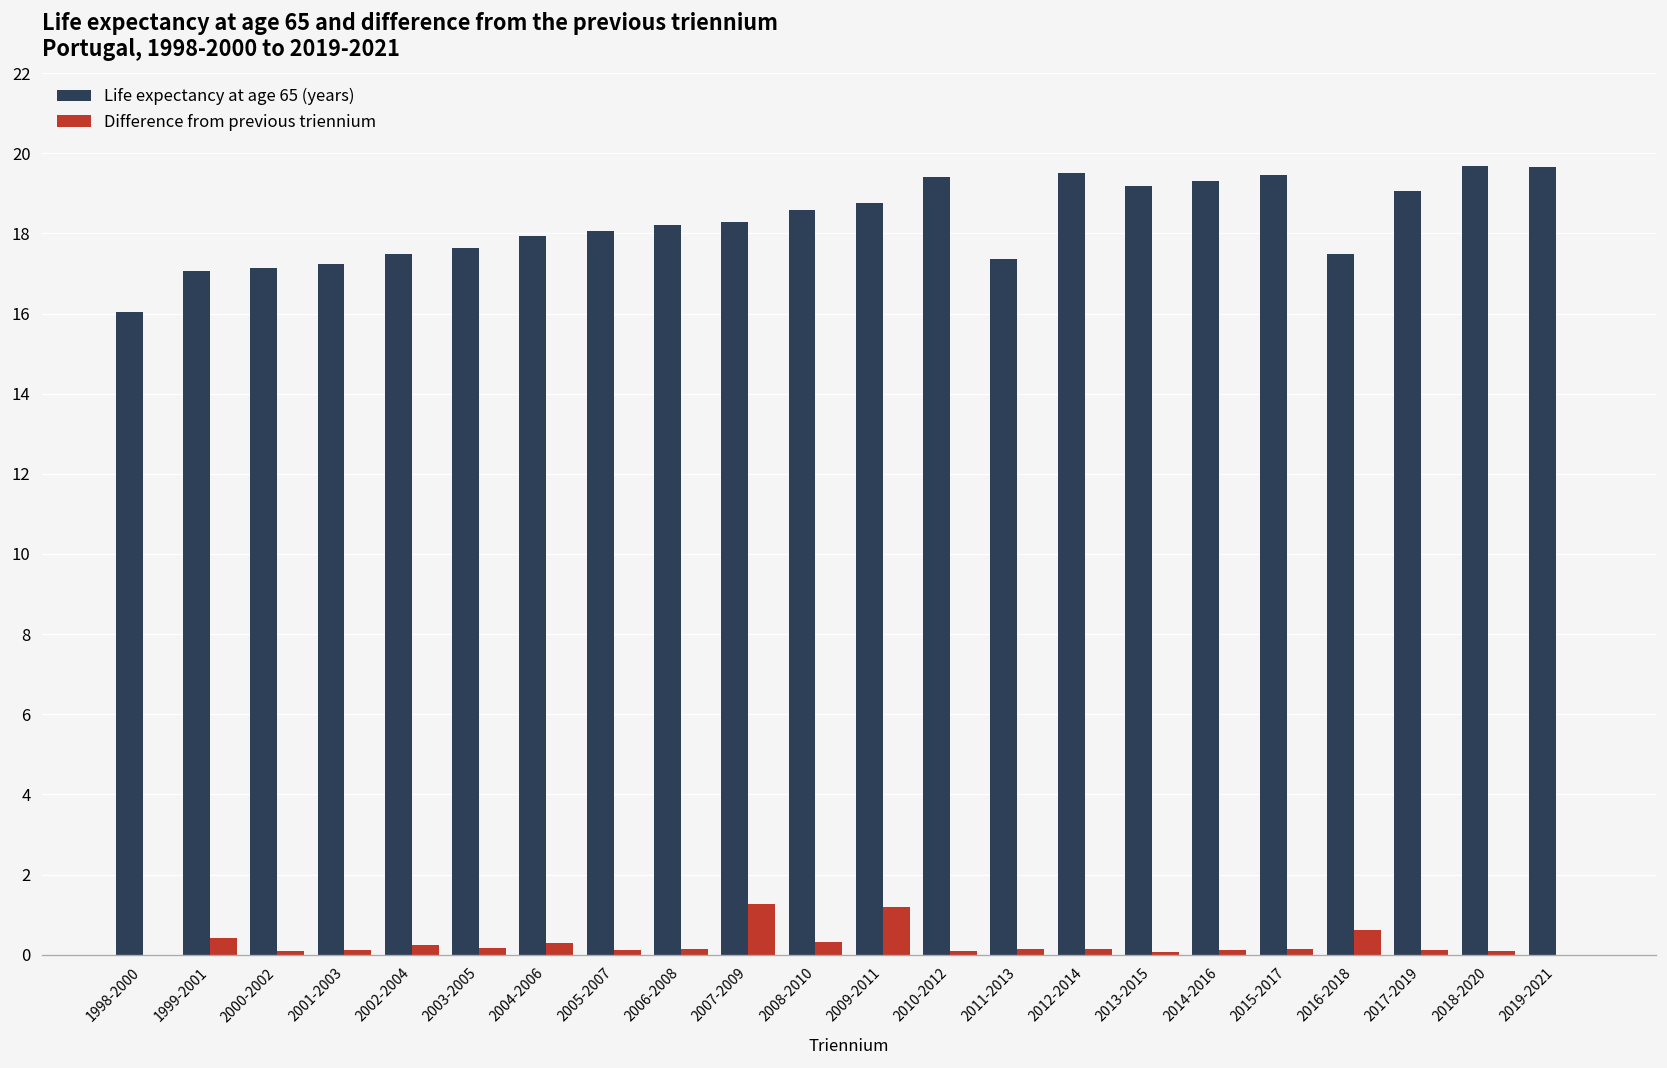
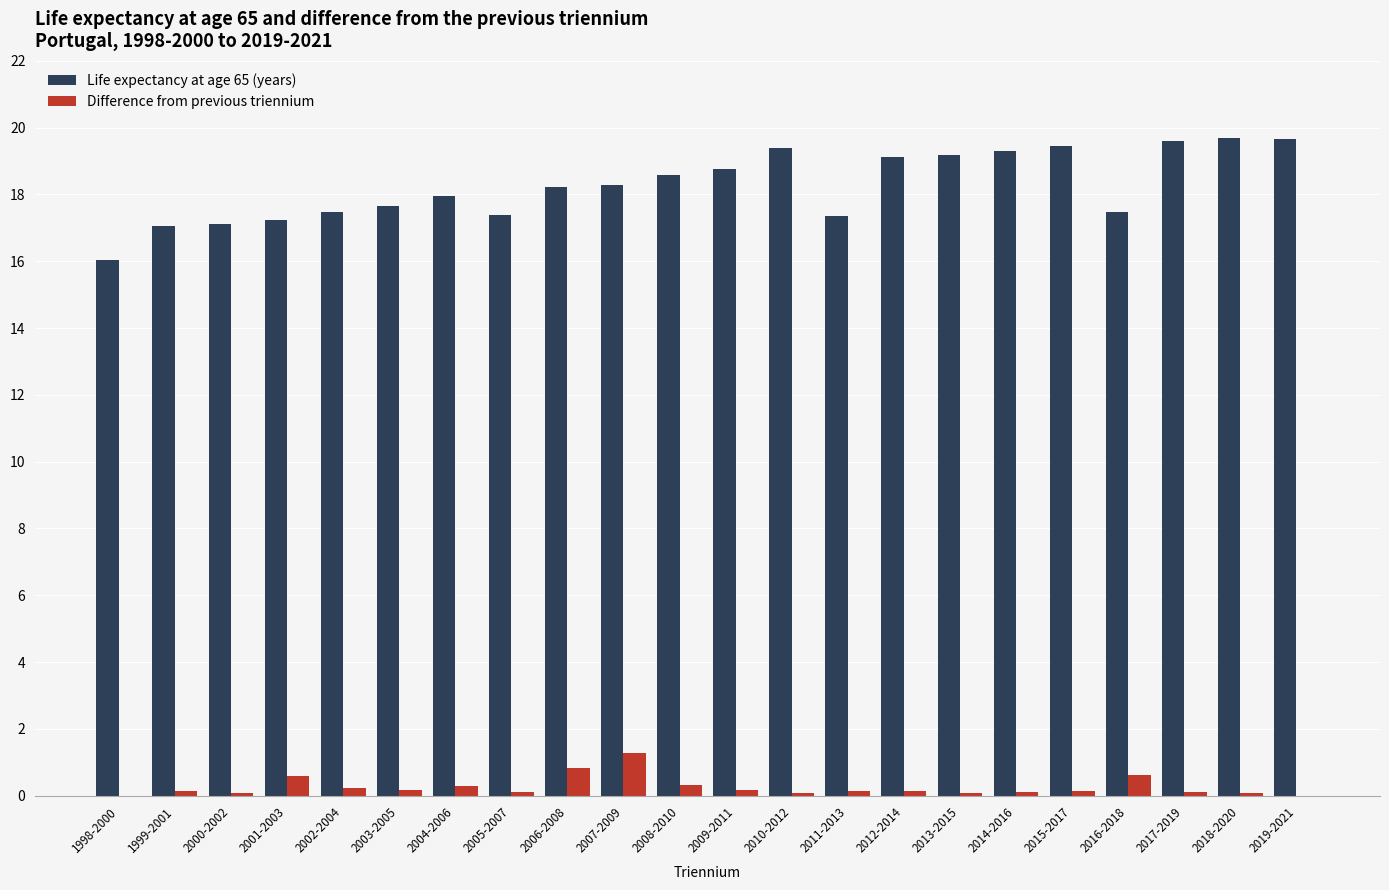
Difference from previous triennium, 1999-2001: 0.4 -> 0.1
Difference from previous triennium, 2001-2003: 0.1 -> 0.6
Life expectancy at age 65 (years), 2005-2007: 18.1 -> 17.4
Difference from previous triennium, 2006-2008: 0.2 -> 0.8
Difference from previous triennium, 2009-2011: 1.2 -> 0.2
Life expectancy at age 65 (years), 2012-2014: 19.5 -> 19.1
Life expectancy at age 65 (years), 2017-2019: 19.1 -> 19.6
